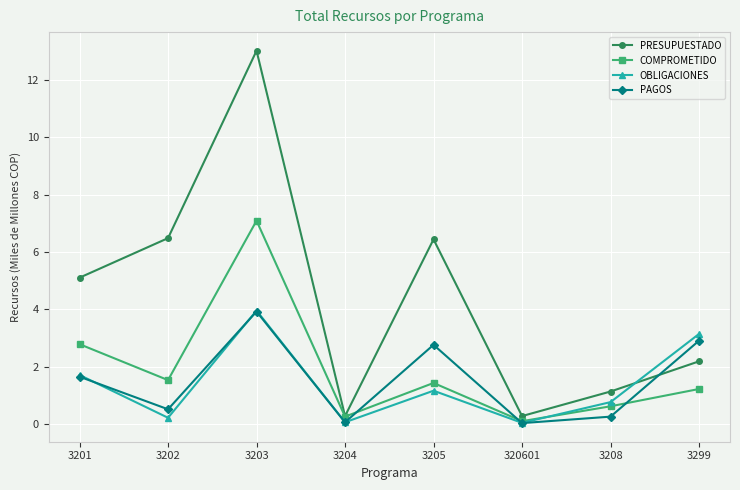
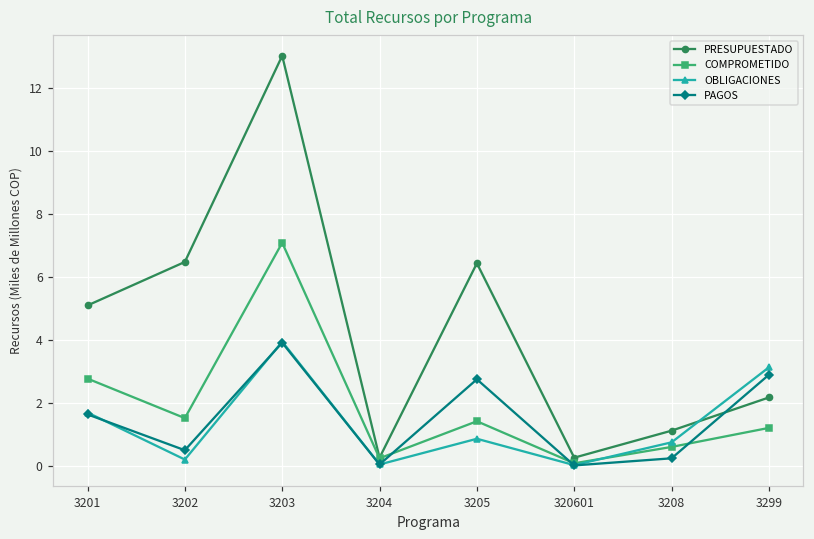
OBLIGACIONES, 3205: 1.2 -> 0.9
